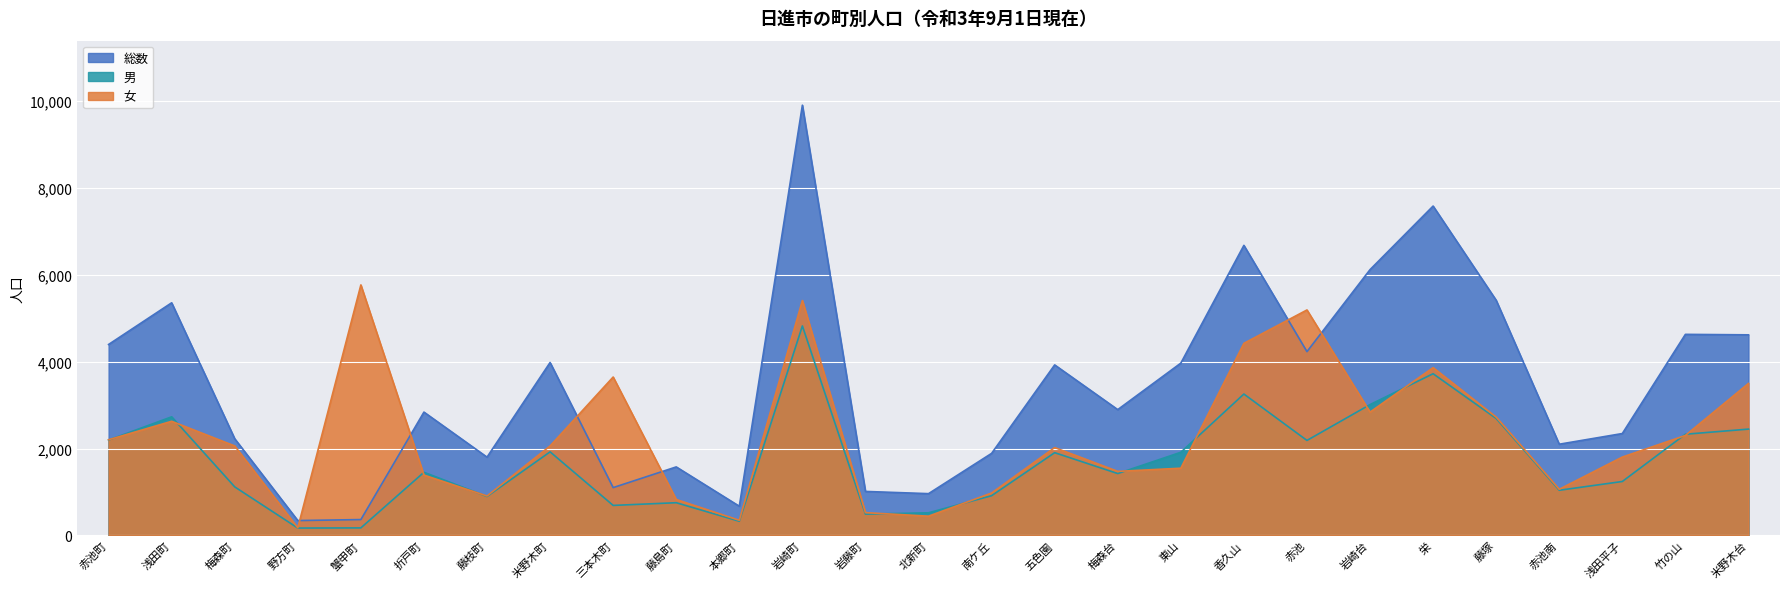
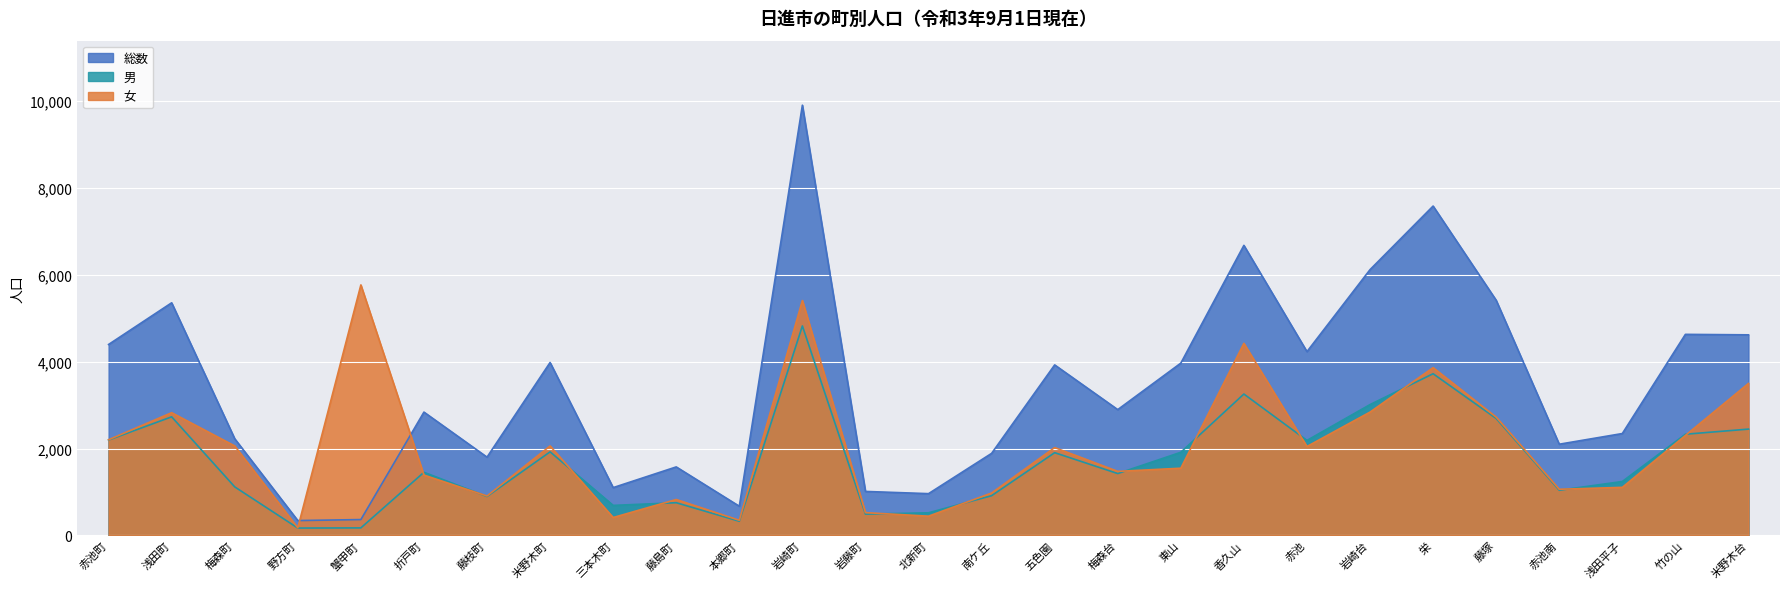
女, 浅田町: 2,600 -> 2,800
女, 三本木町: 3,600 -> 400
女, 赤池: 5,200 -> 2,000
女, 浅田平子: 1,800 -> 1,100
